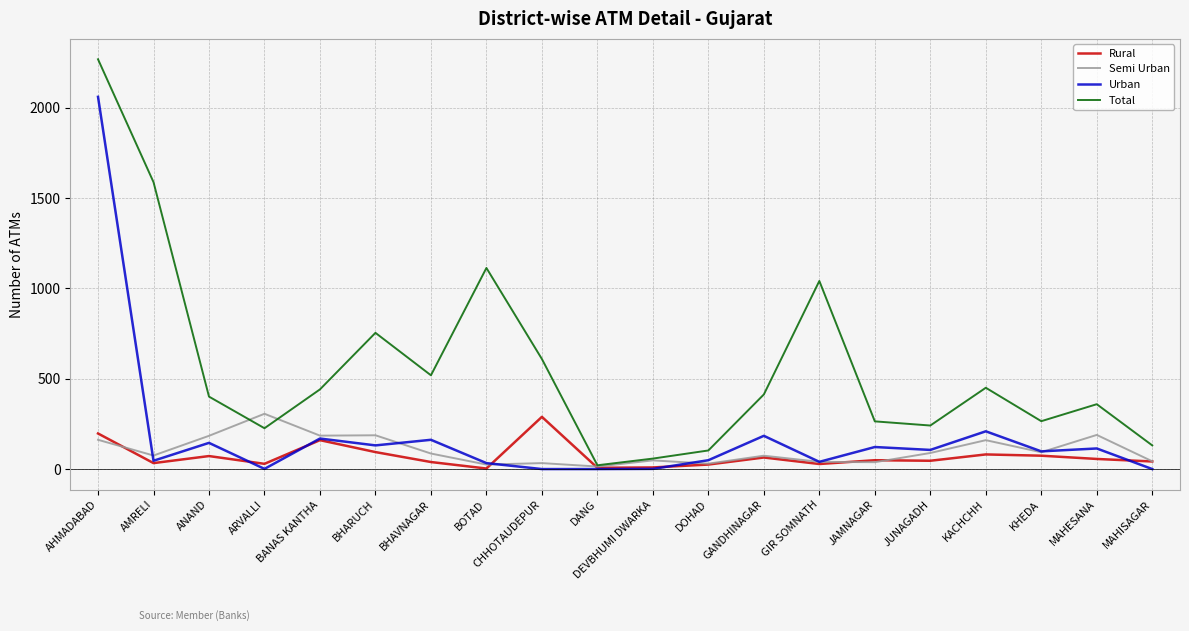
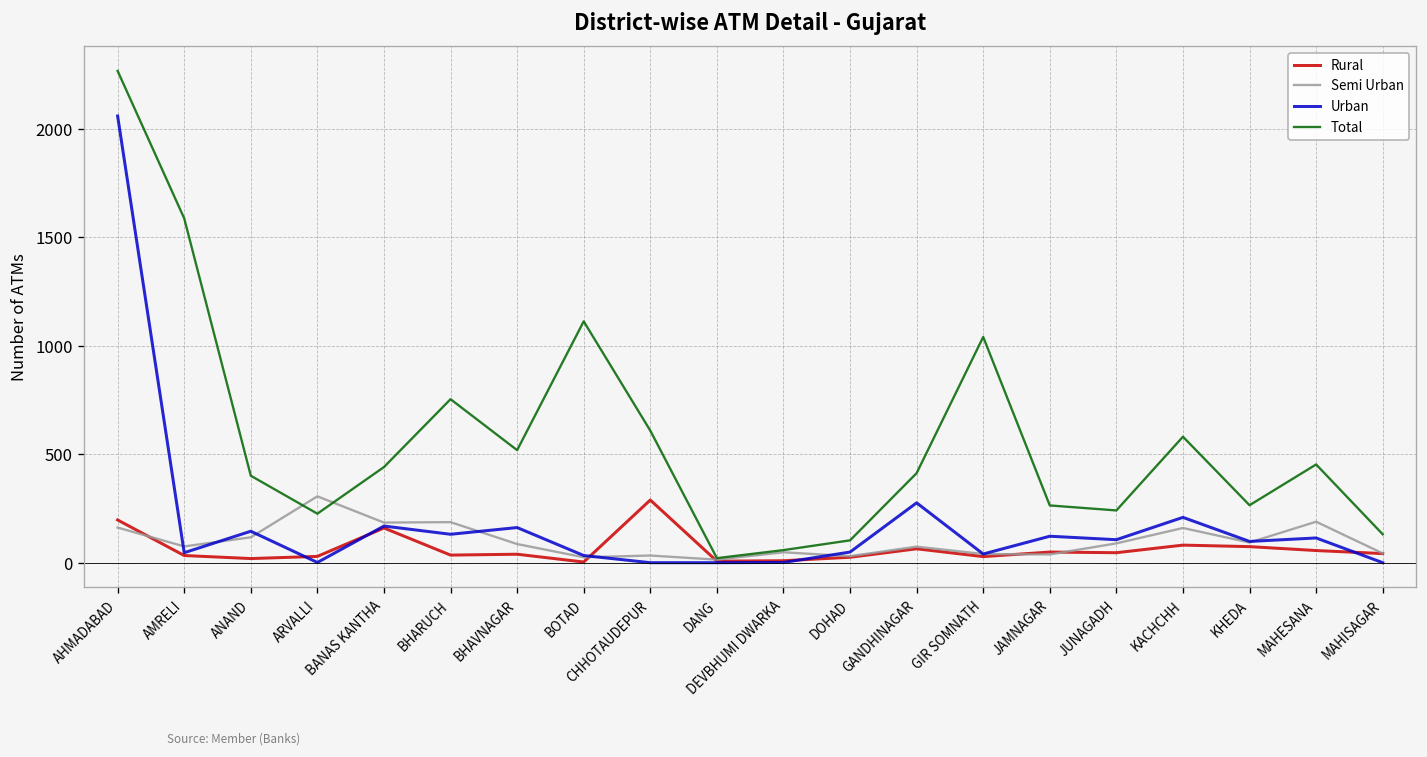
Rural, ANAND: 70 -> 20
Semi Urban, ANAND: 180 -> 120
Rural, BHARUCH: 90 -> 40
Urban, GANDHINAGAR: 180 -> 280
Total, KACHCHH: 450 -> 580
Total, MAHESANA: 360 -> 450
